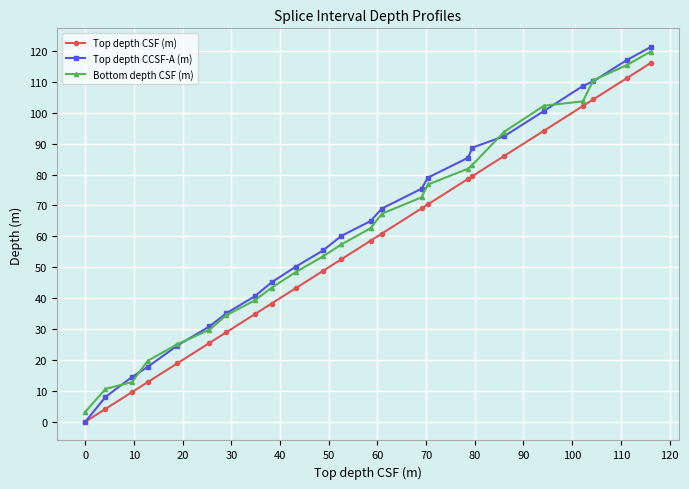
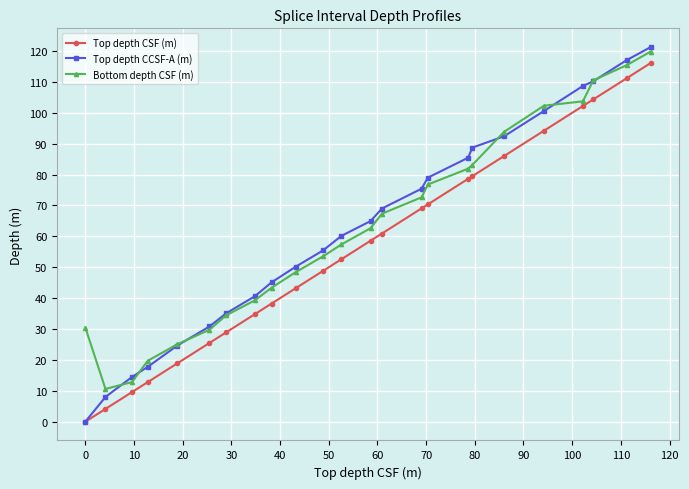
Bottom depth CSF (m), 0: 3 -> 31
